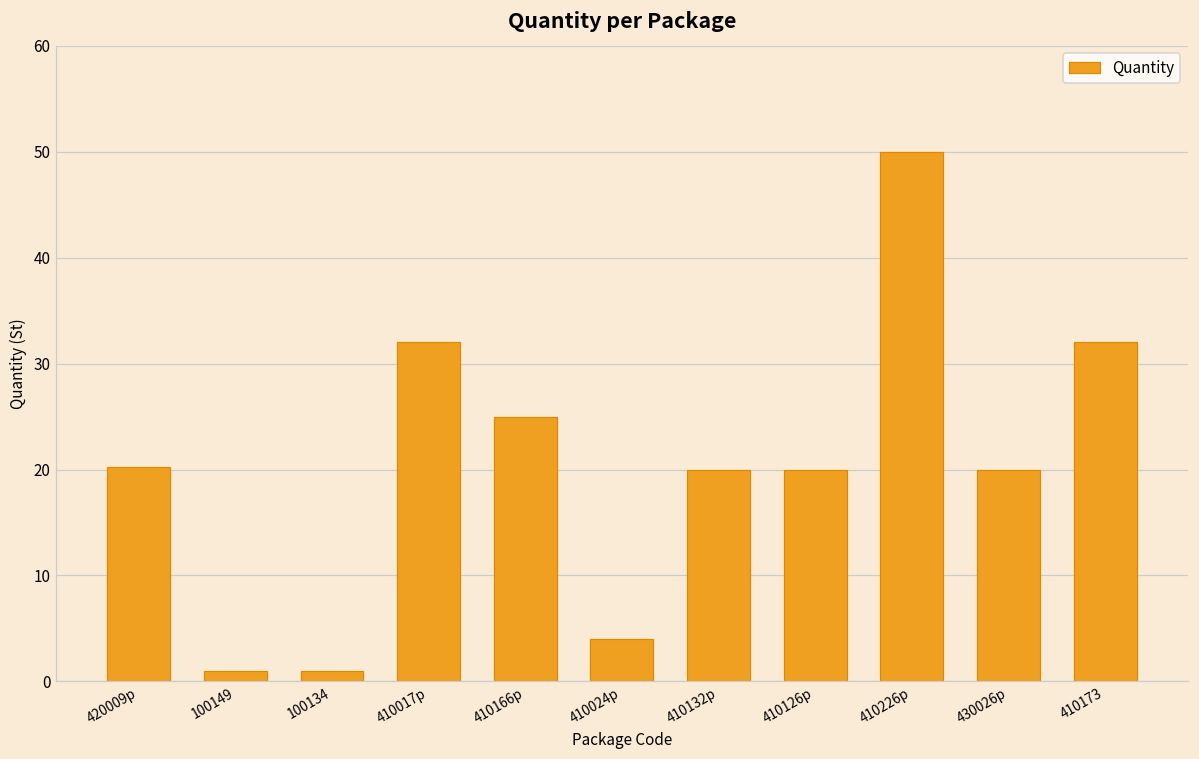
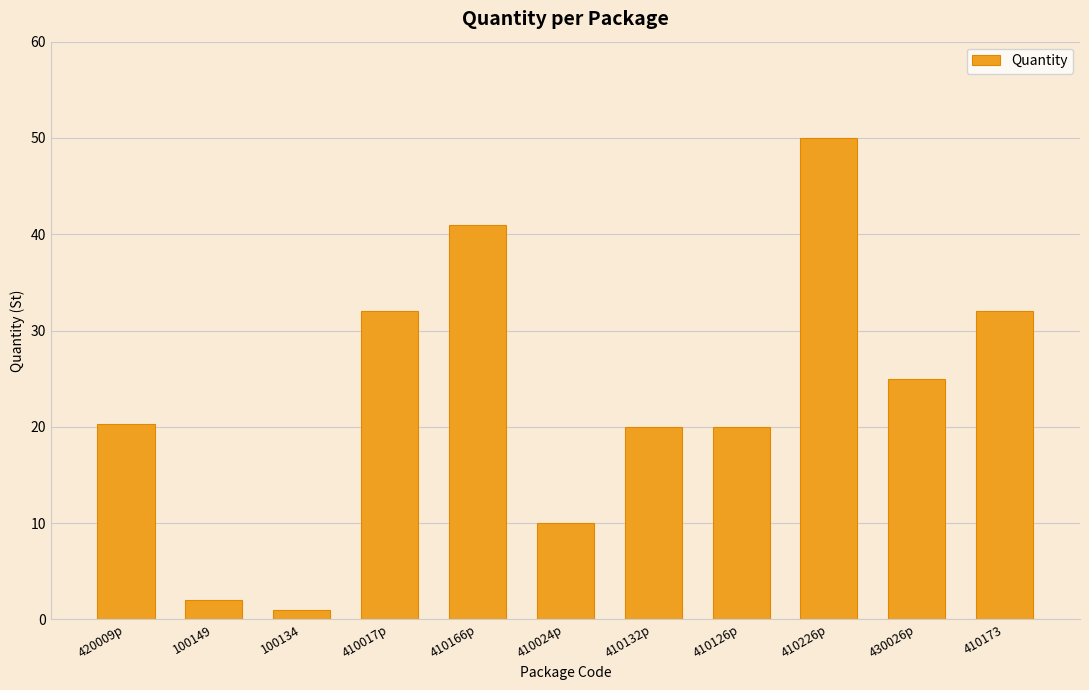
100149: 1 -> 2
410166p: 25 -> 41
410024p: 4 -> 10
430026p: 20 -> 25
